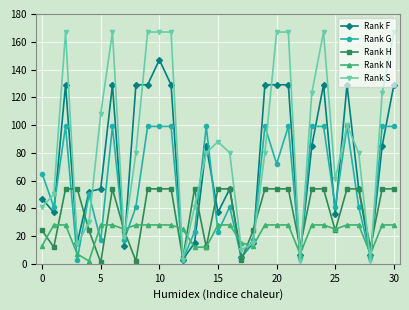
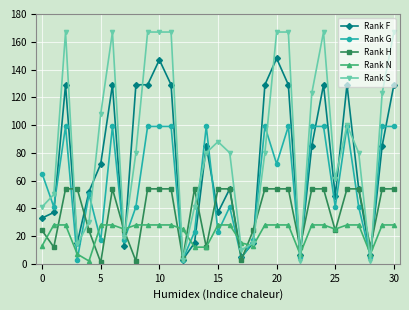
Rank F, 0: 47 -> 33
Rank F, 5: 54 -> 72
Rank F, 20: 129 -> 148
Rank F, 25: 36 -> 49
